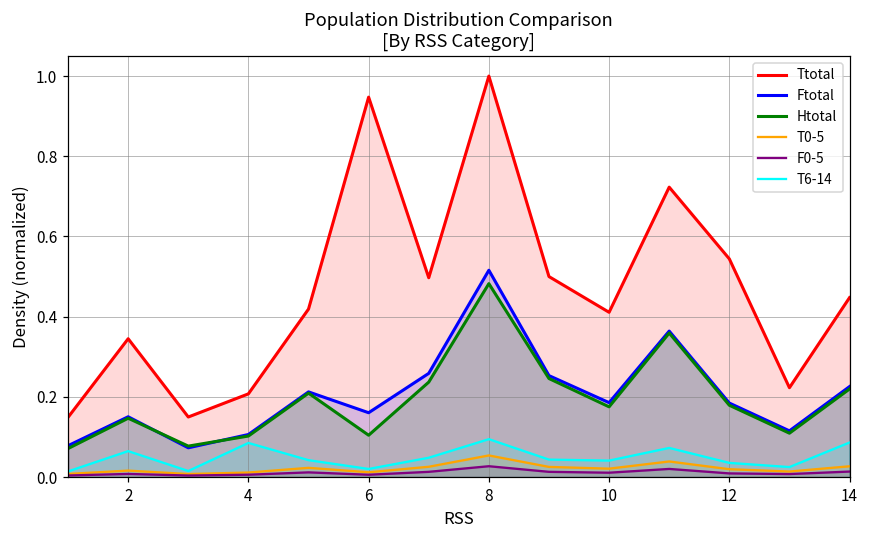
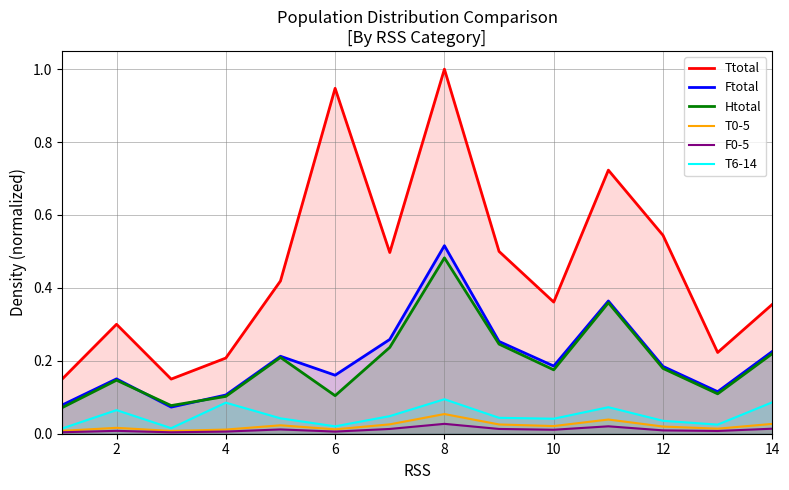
Ttotal, 2: 0.35 -> 0.30
Ttotal, 10: 0.41 -> 0.36
Ttotal, 14: 0.45 -> 0.35
